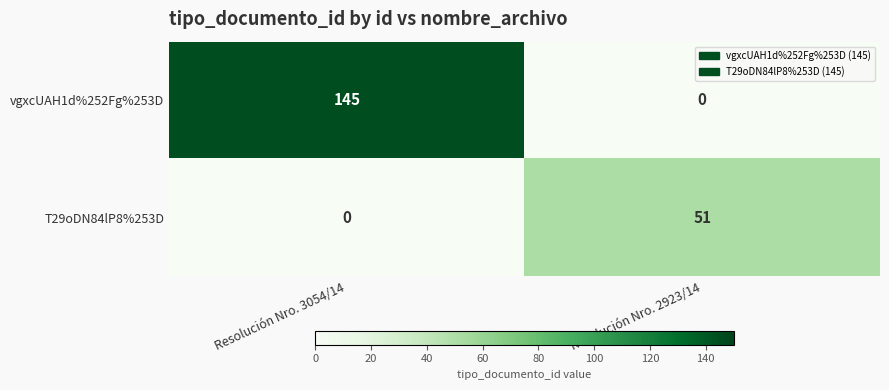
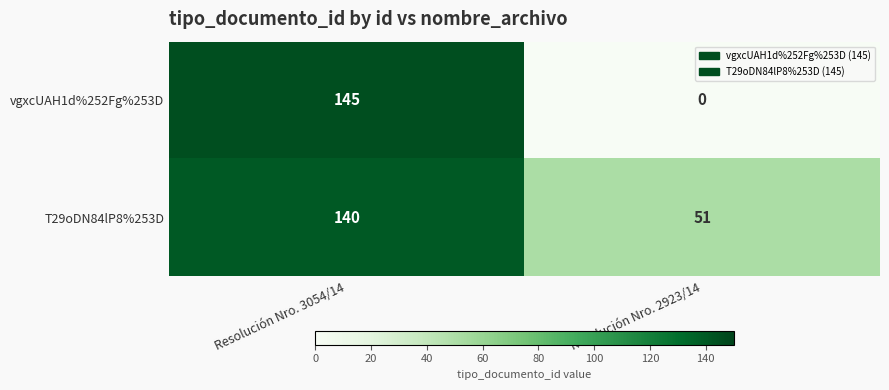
T29oDN84lP8%253D, Resolución Nro. 3054/14: 0 -> 140
